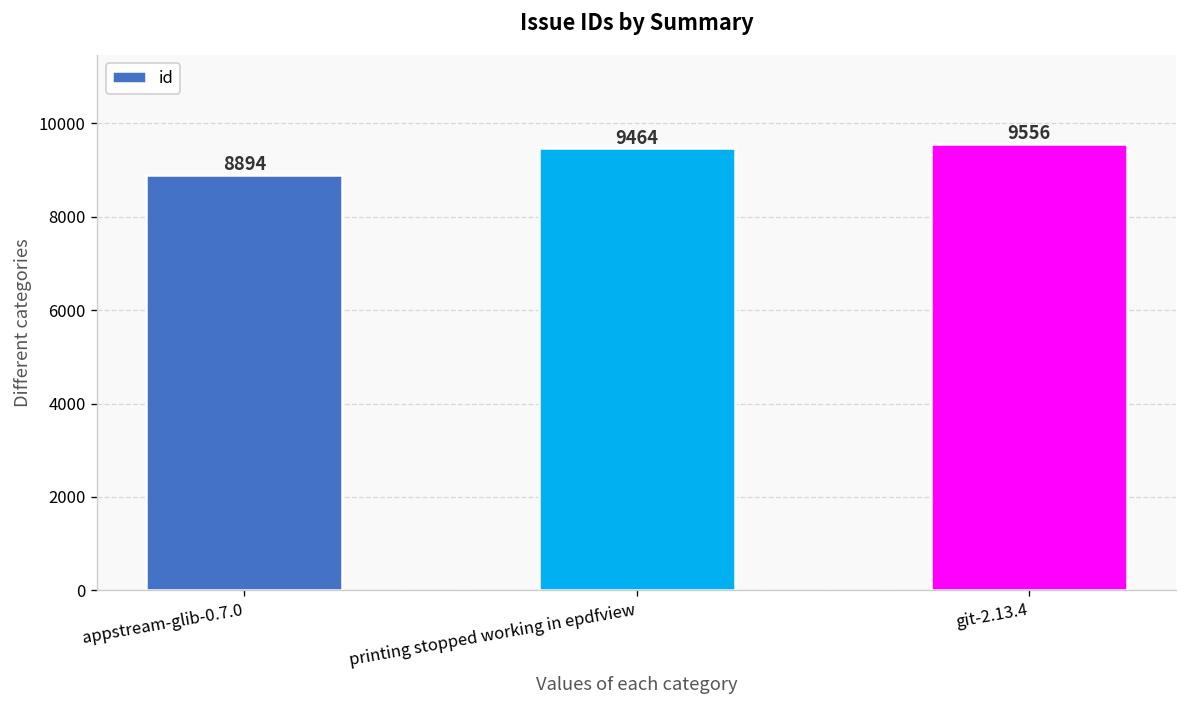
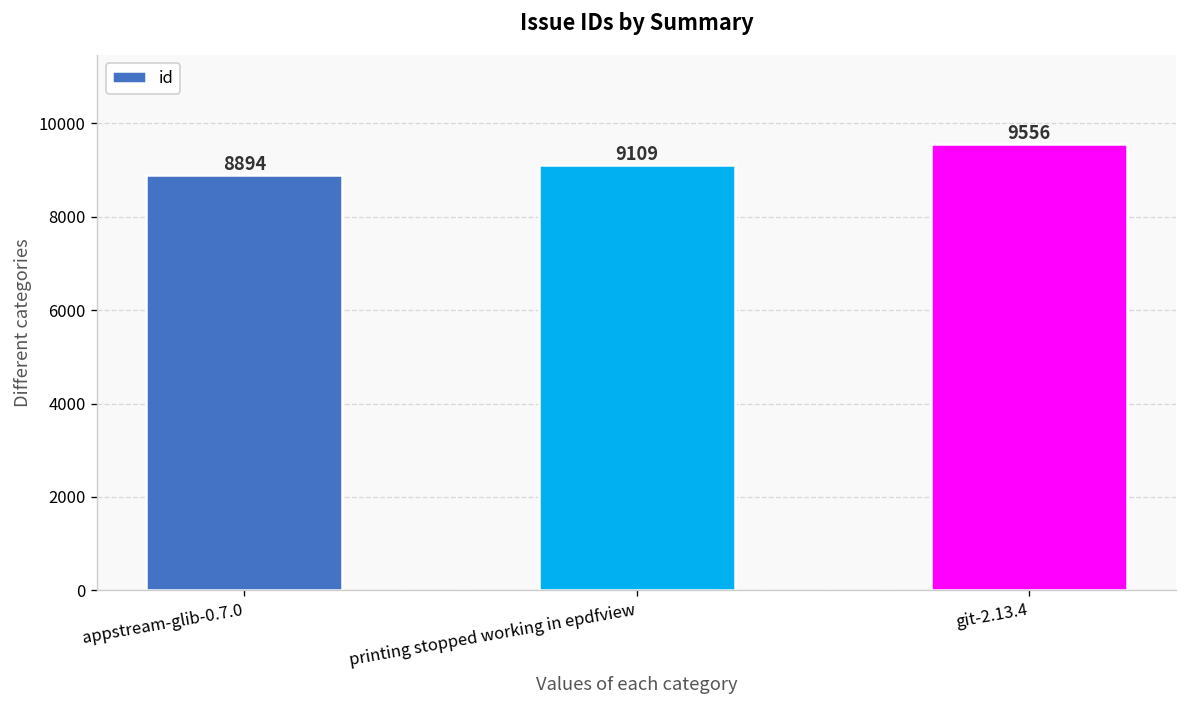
printing stopped working in epdfview: 9464 -> 9109
